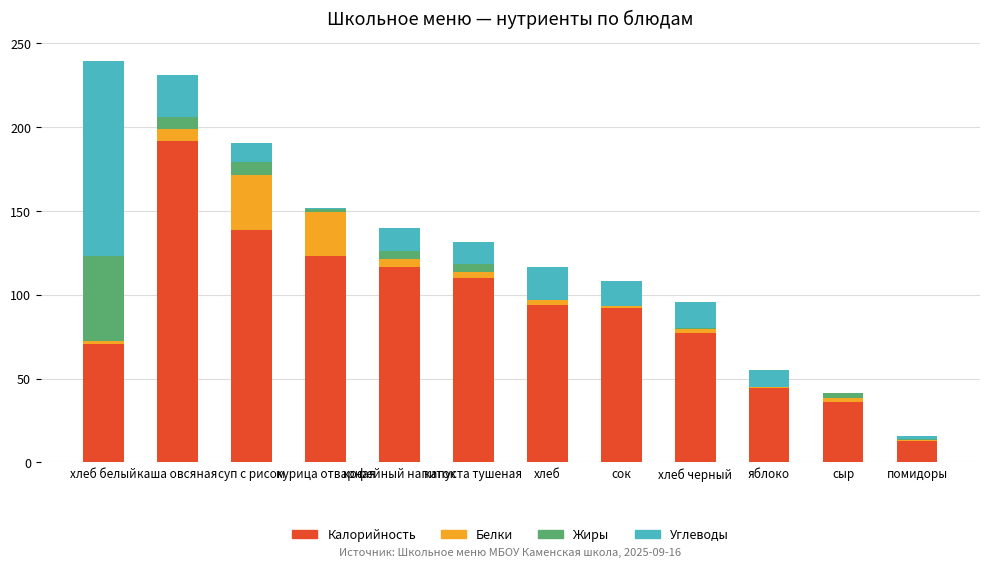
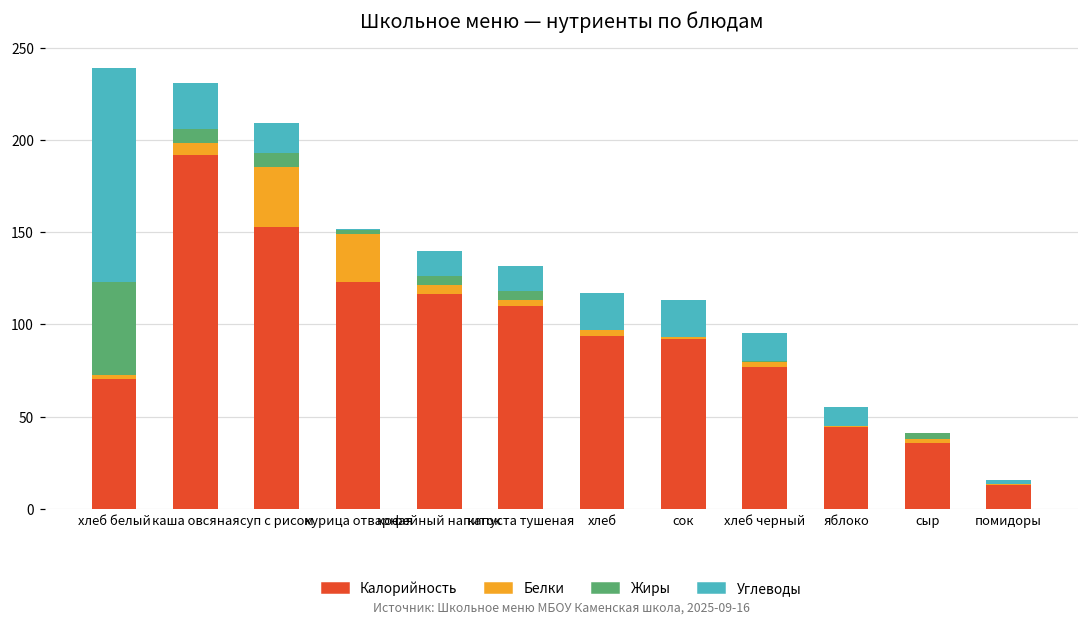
Калорийность, суп с рисом: 139 -> 153
Углеводы, суп с рисом: 11 -> 16
Углеводы, сок: 15 -> 20
